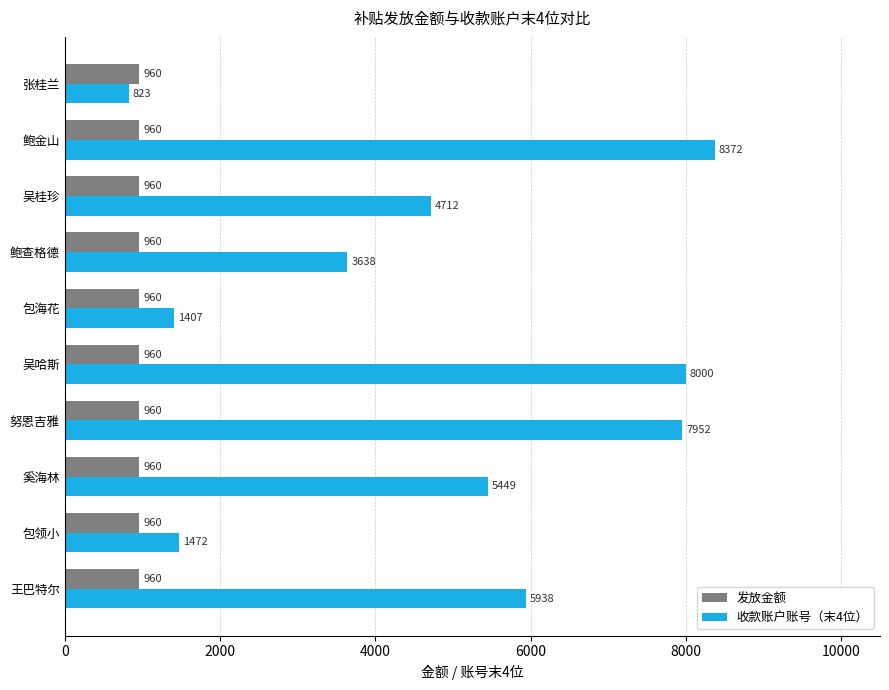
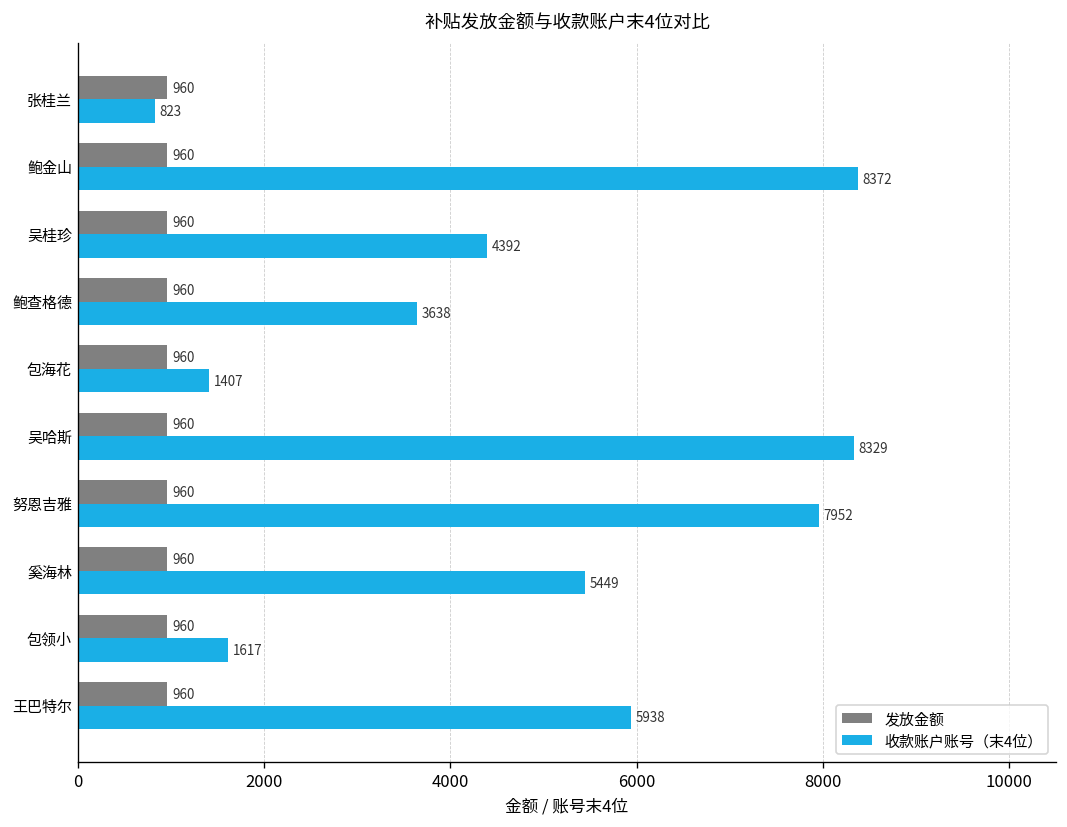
收款账户账号（末4位）, 吴桂珍: 4712 -> 4392
收款账户账号（末4位）, 吴哈斯: 8000 -> 8329
收款账户账号（末4位）, 包领小: 1472 -> 1617
